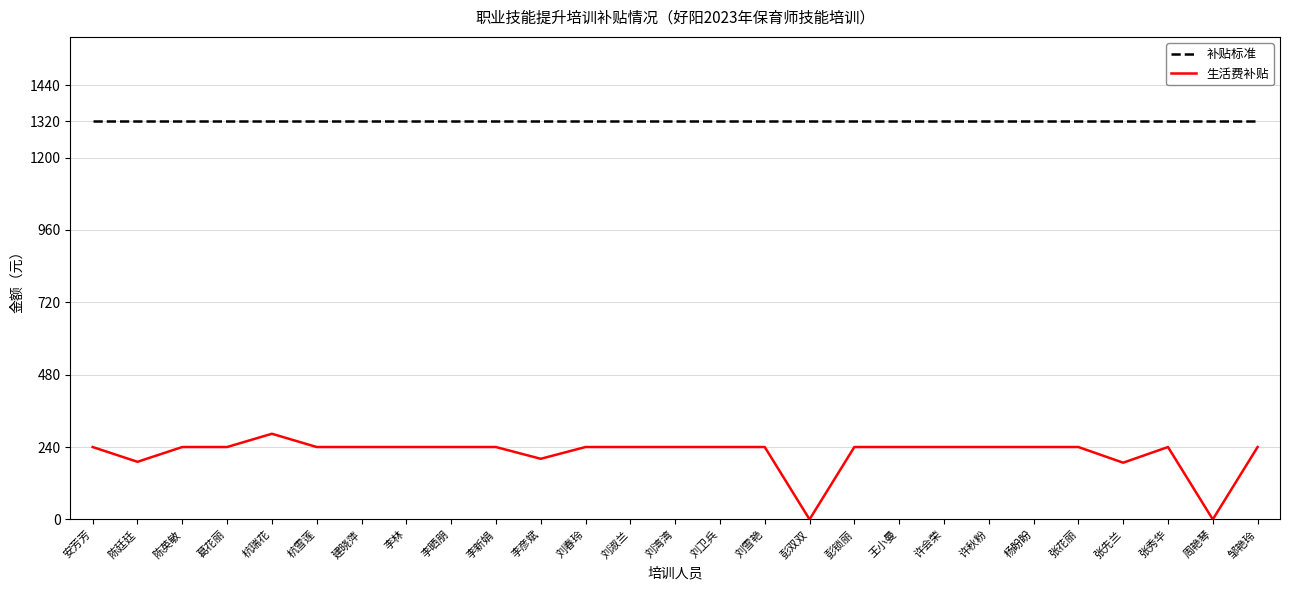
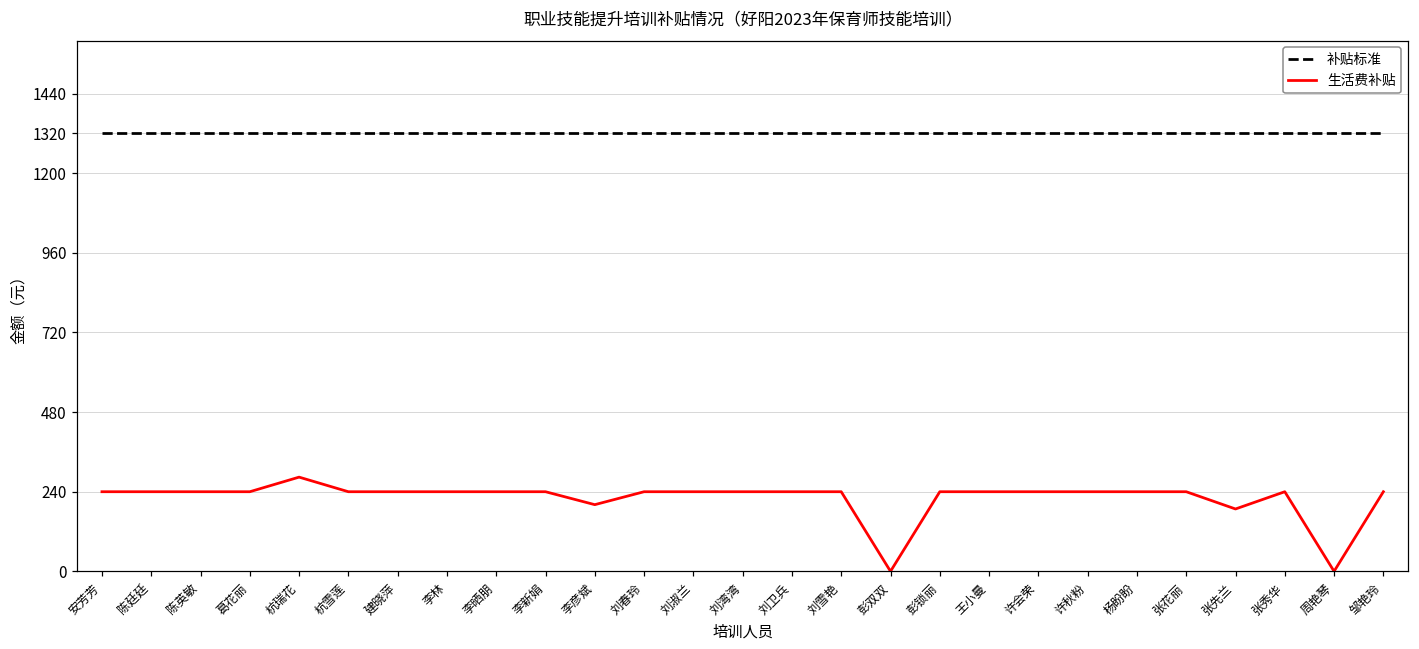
生活费补贴, 陈廷廷: 190 -> 240
